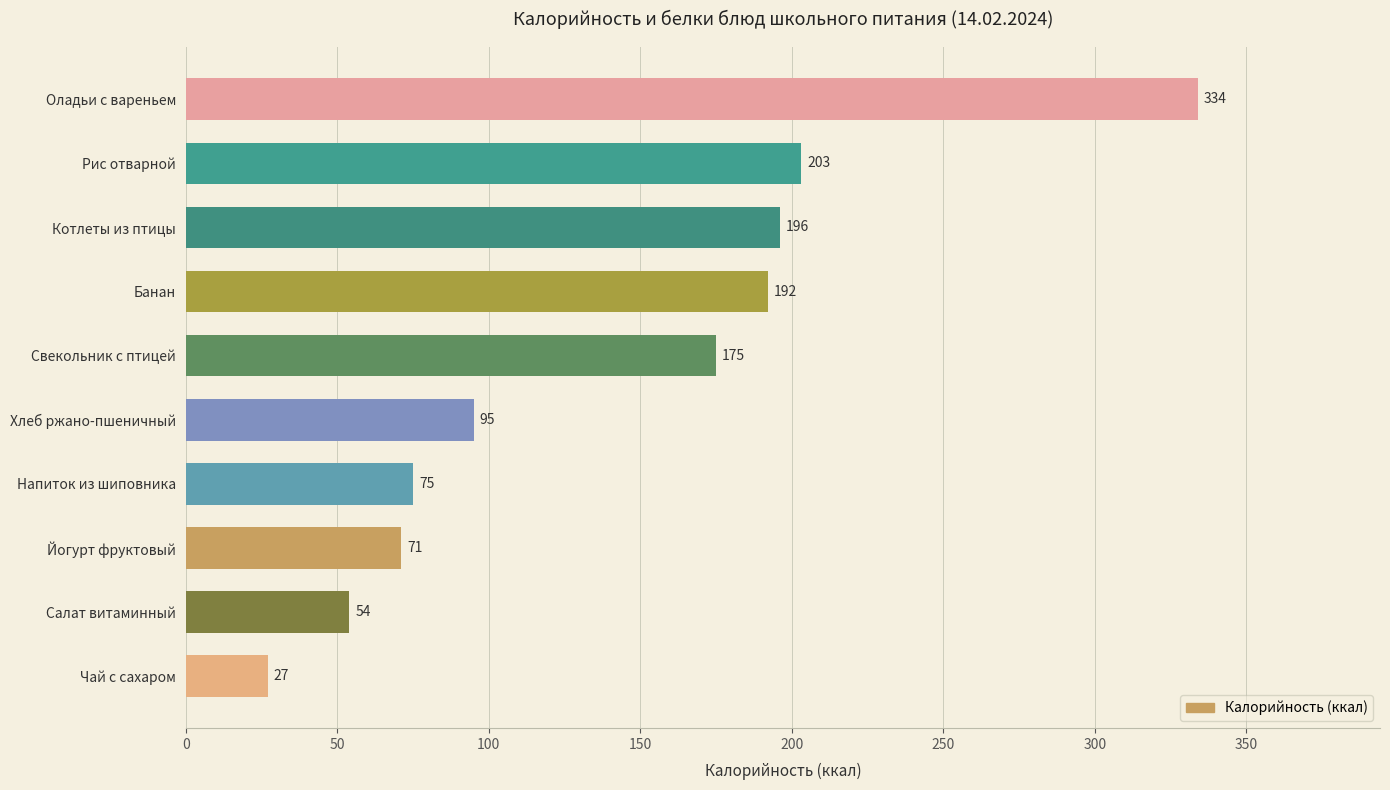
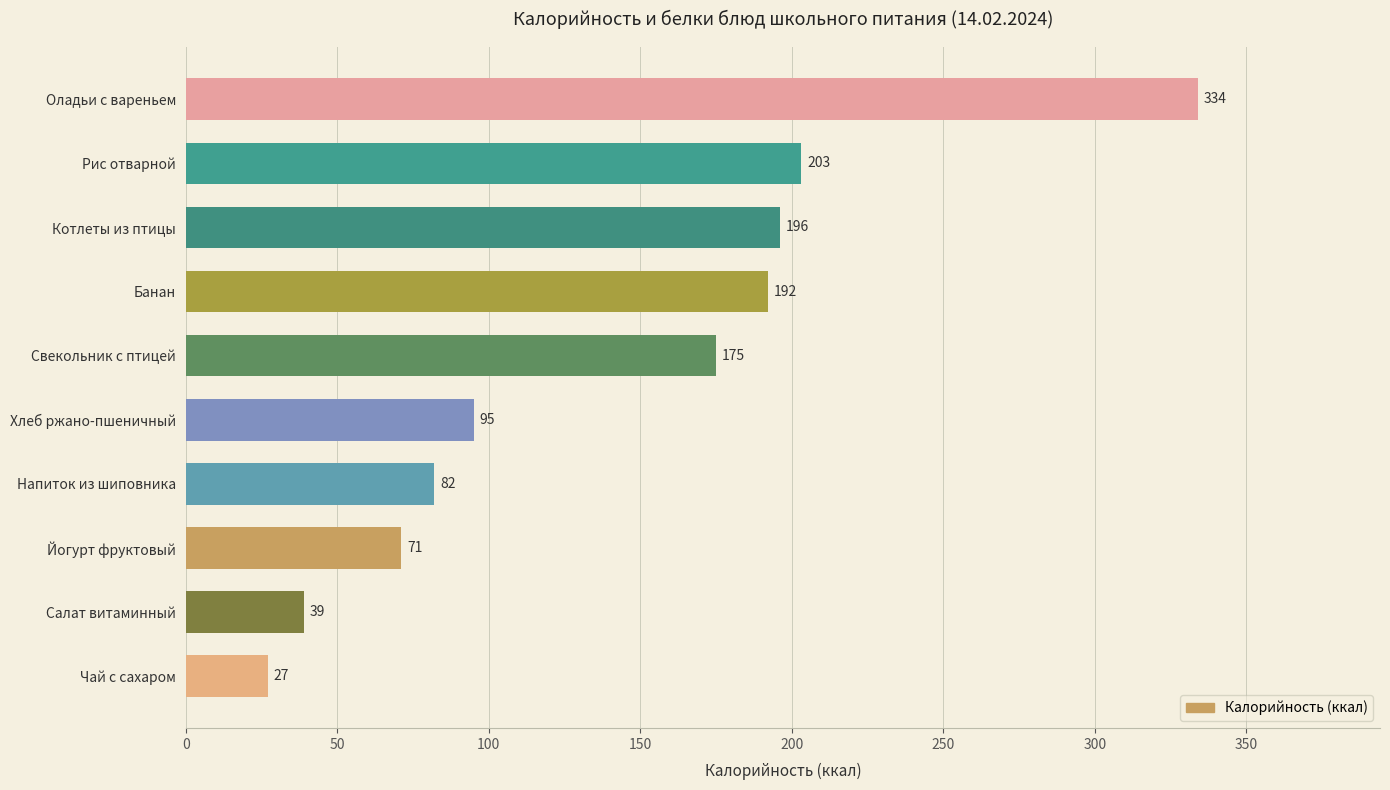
Напиток из шиповника: 75 -> 82
Салат витаминный: 54 -> 39
